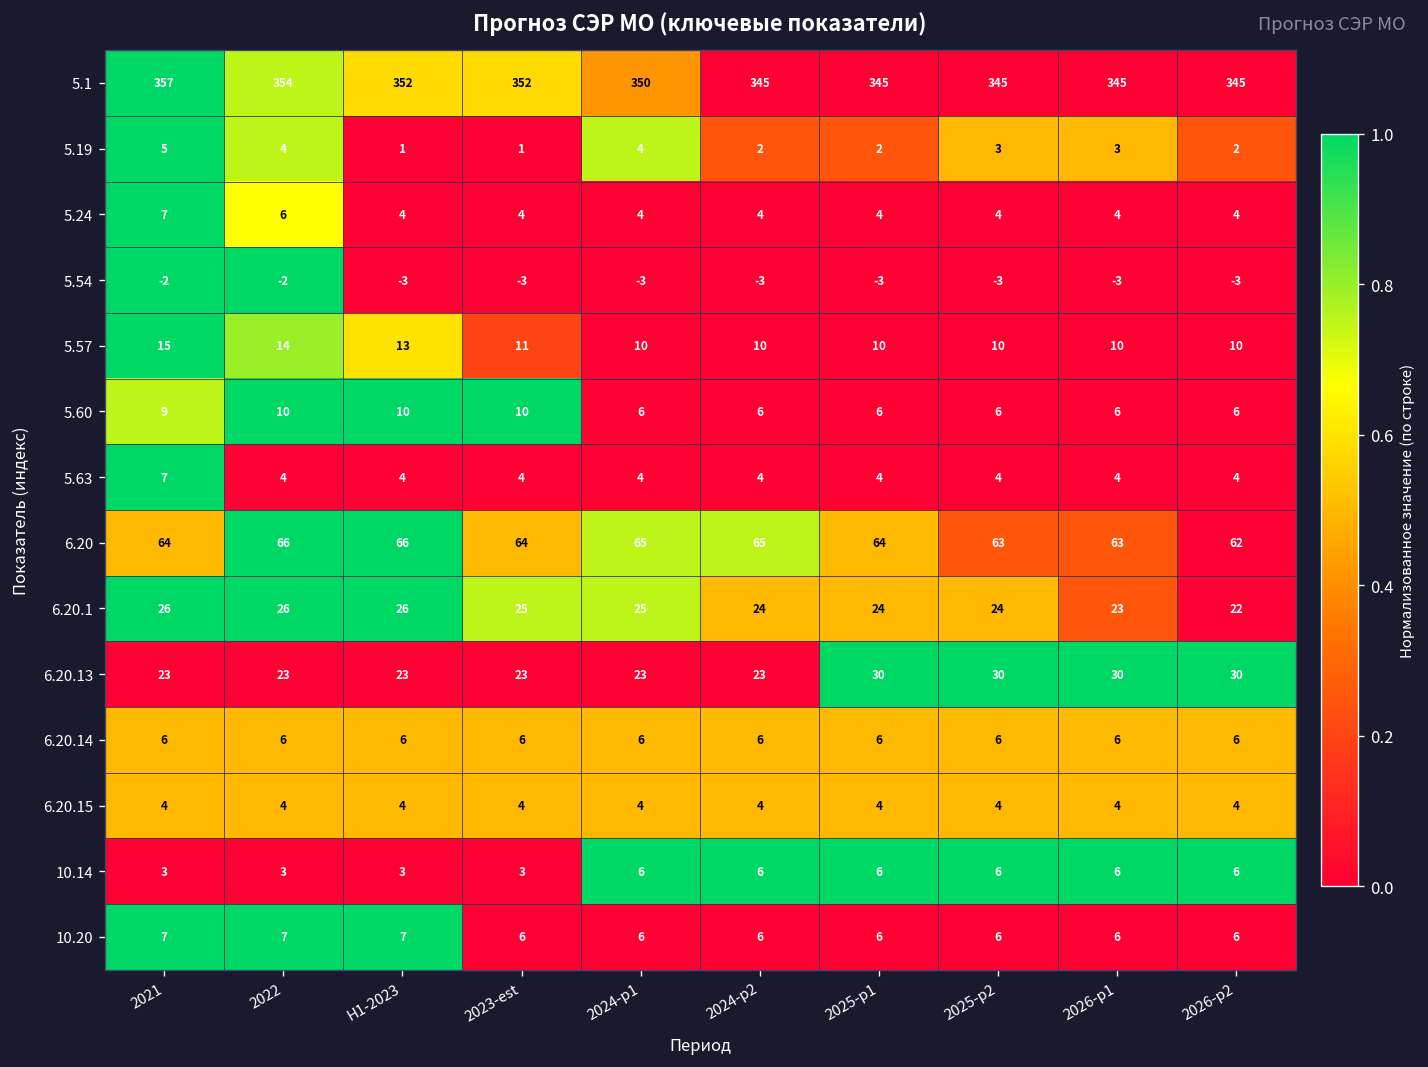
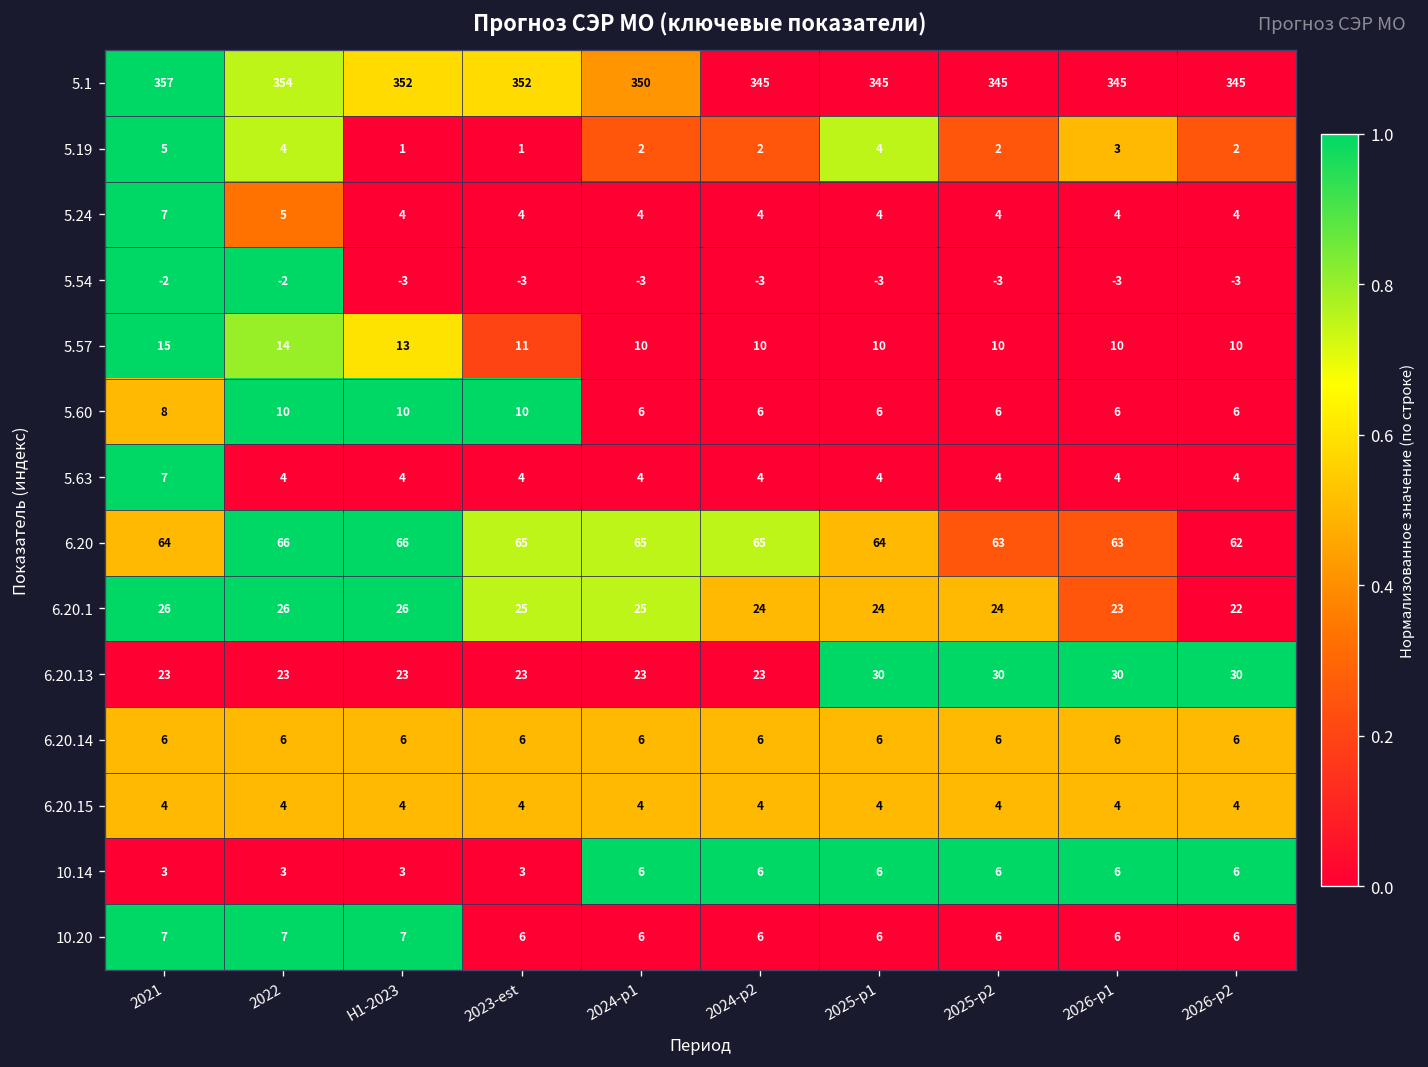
5.19, 2024-p1: 4 -> 2
5.19, 2025-p1: 2 -> 4
5.19, 2025-p2: 3 -> 2
5.24, 2022: 6 -> 5
5.60, 2021: 9 -> 8
6.20, 2023-est: 64 -> 65
